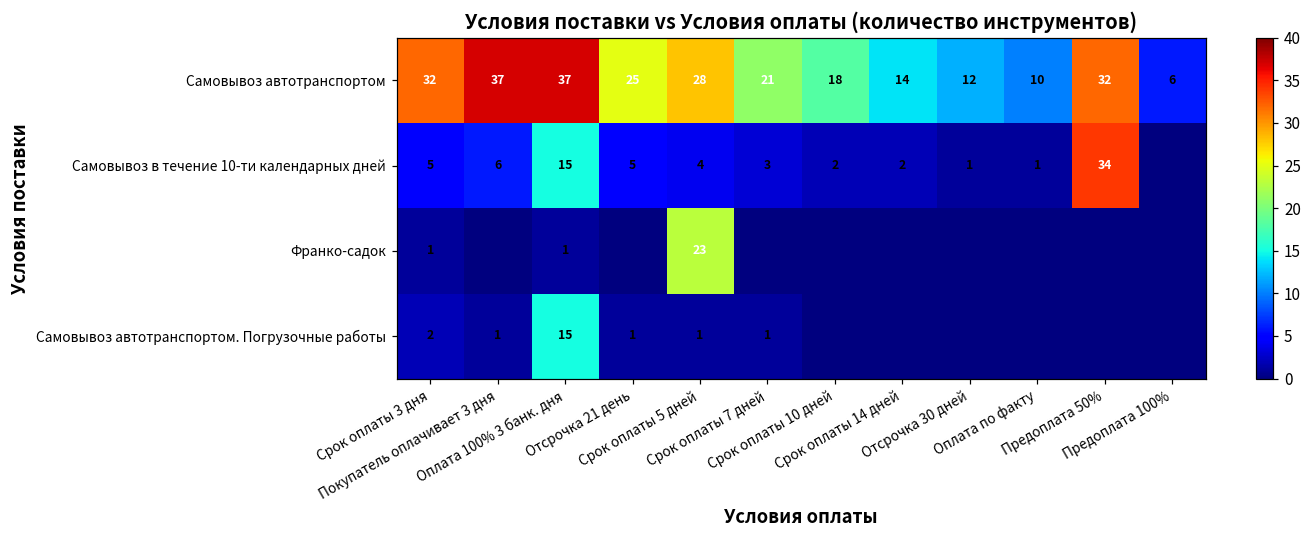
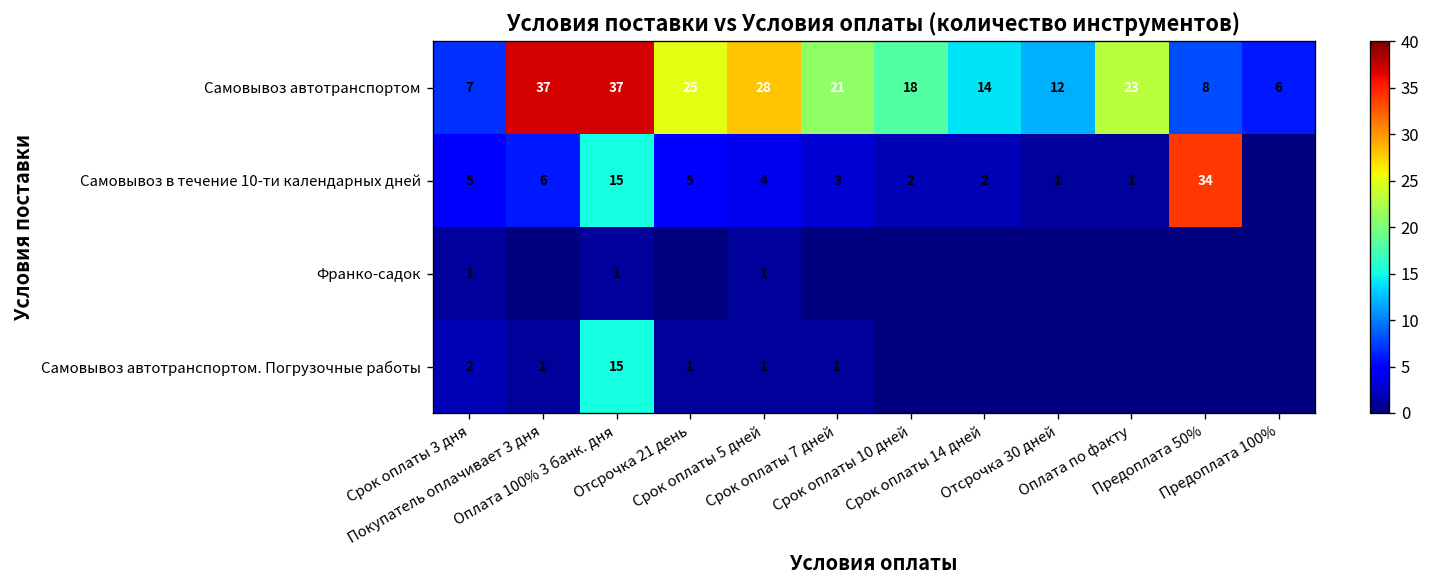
Самовывоз автотранспортом, Срок оплаты 3 дня: 32 -> 7
Самовывоз автотранспортом, Оплата по факту: 10 -> 23
Самовывоз автотранспортом, Предоплата 50%: 32 -> 8
Франко-садок, Срок оплаты 5 дней: 23 -> 1
